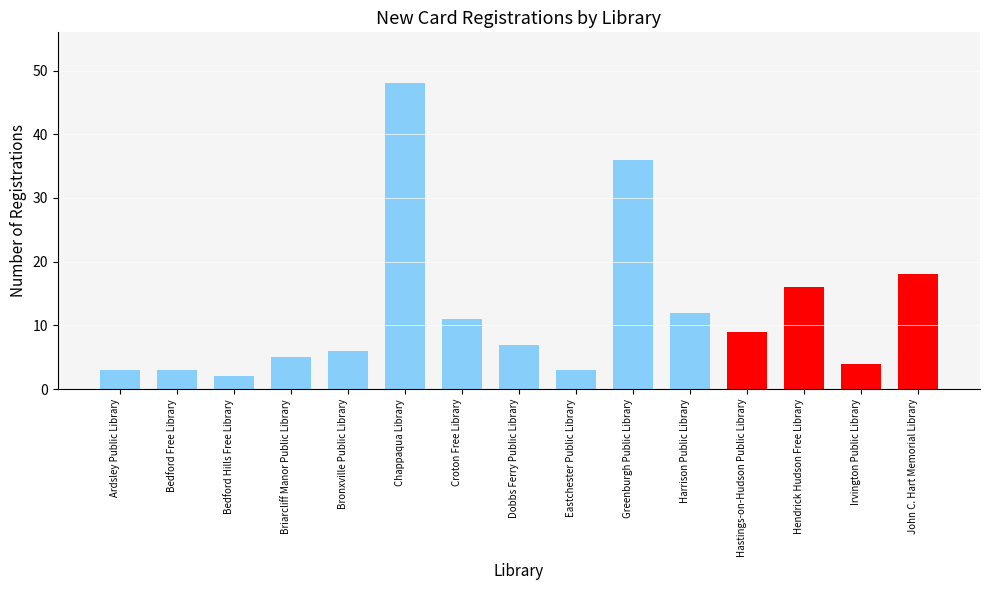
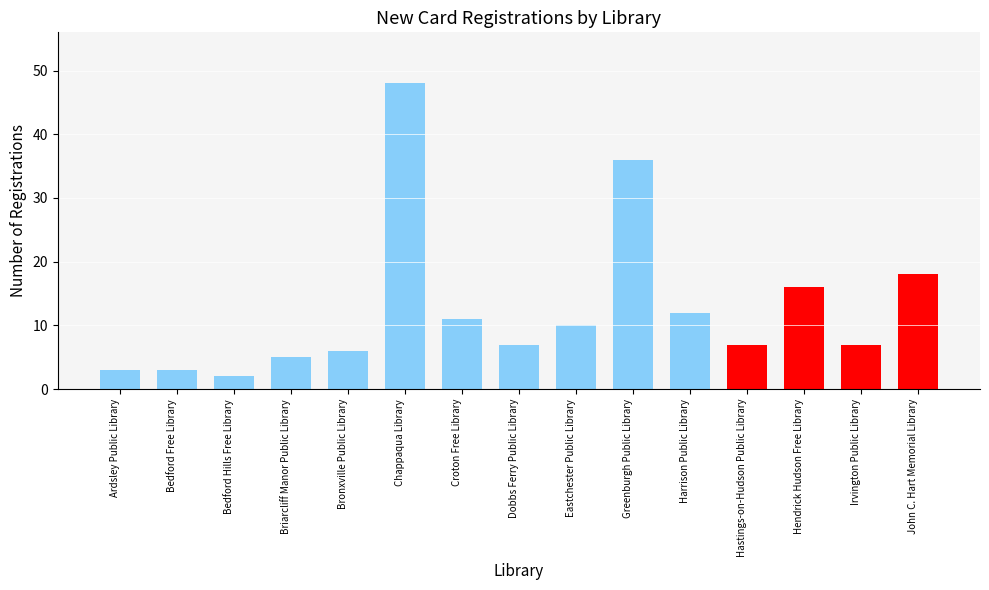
Eastchester Public Library: 3 -> 10
Hastings-on-Hudson Public Library: 9 -> 7
Irvington Public Library: 4 -> 7
